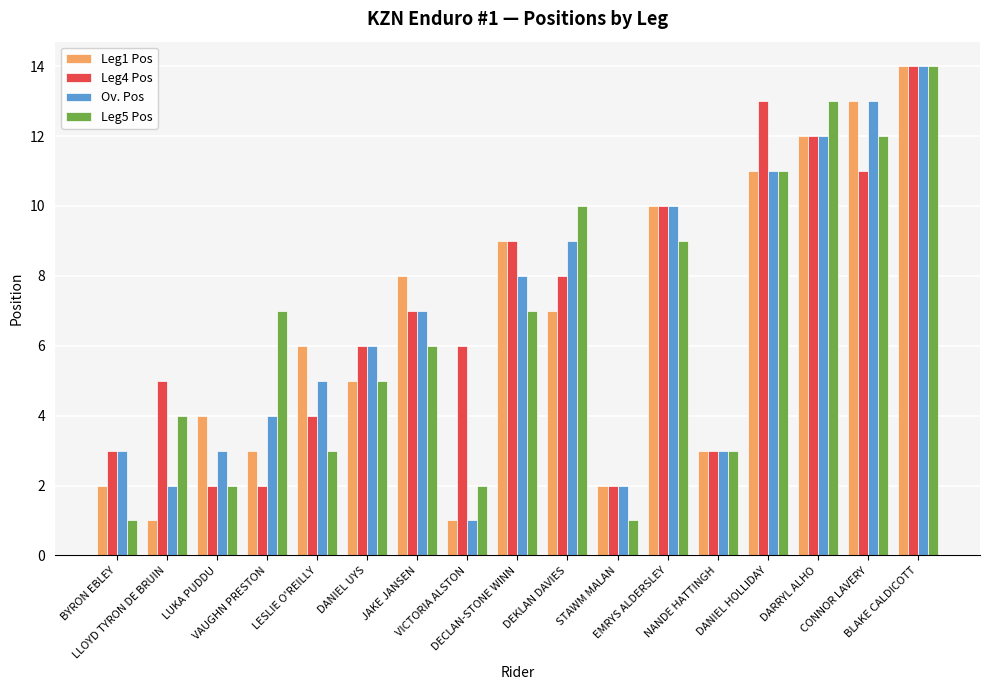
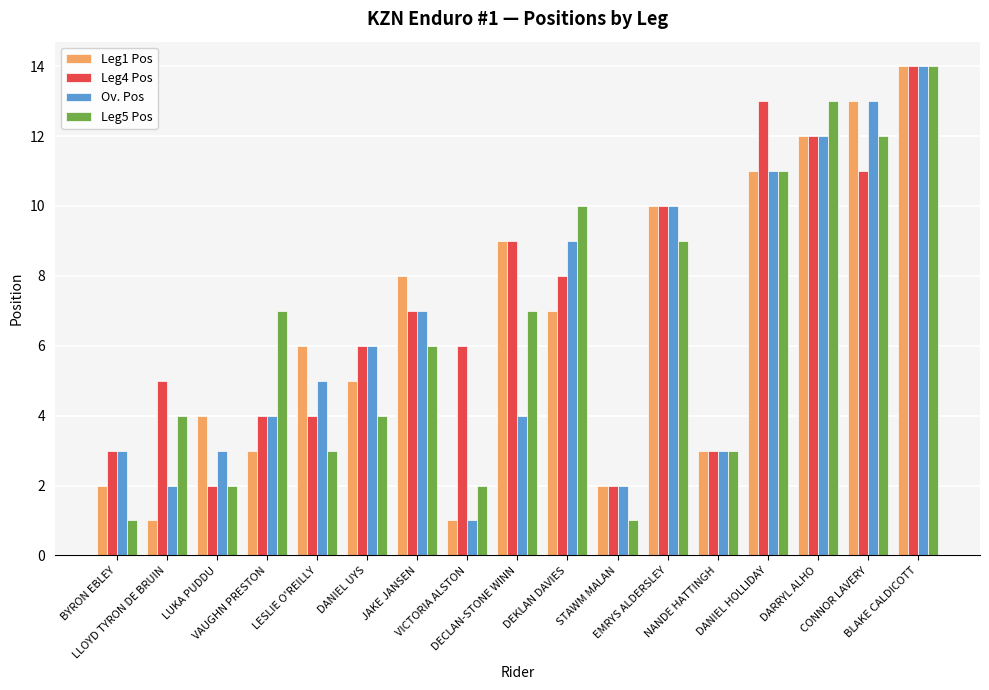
Leg4 Pos, VAUGHN PRESTON: 2 -> 4
Leg5 Pos, DANIEL UYS: 5 -> 4
Ov. Pos, DECLAN-STONE WINN: 8 -> 4
